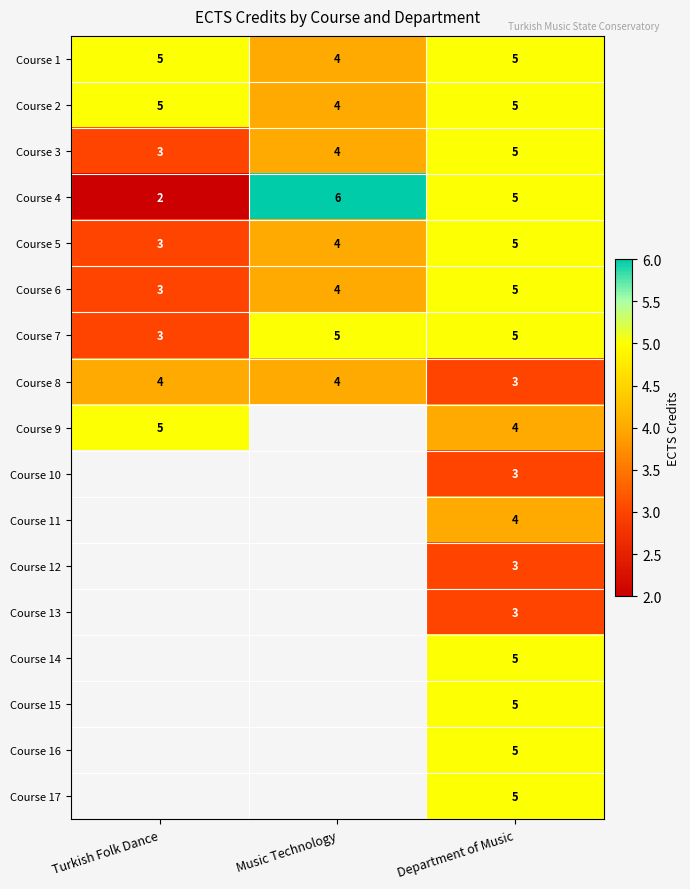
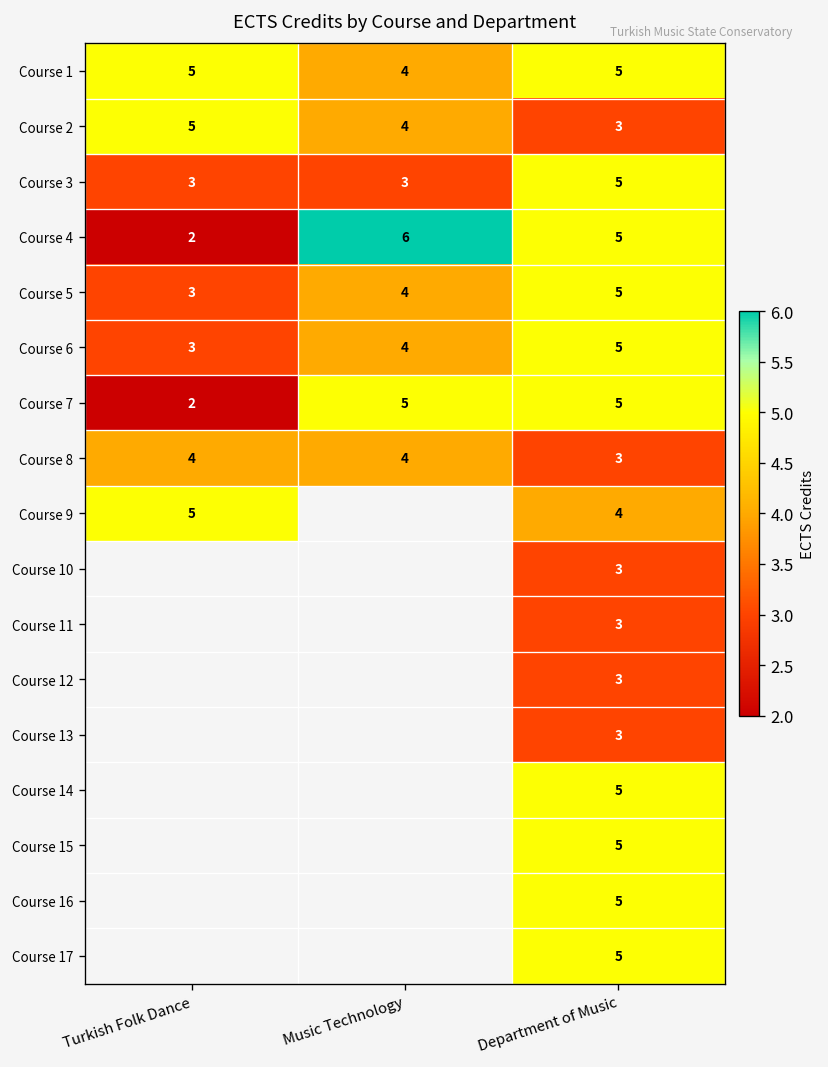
Course 2, Department of Music: 5 -> 3
Course 3, Music Technology: 4 -> 3
Course 7, Turkish Folk Dance: 3 -> 2
Course 11, Department of Music: 4 -> 3
